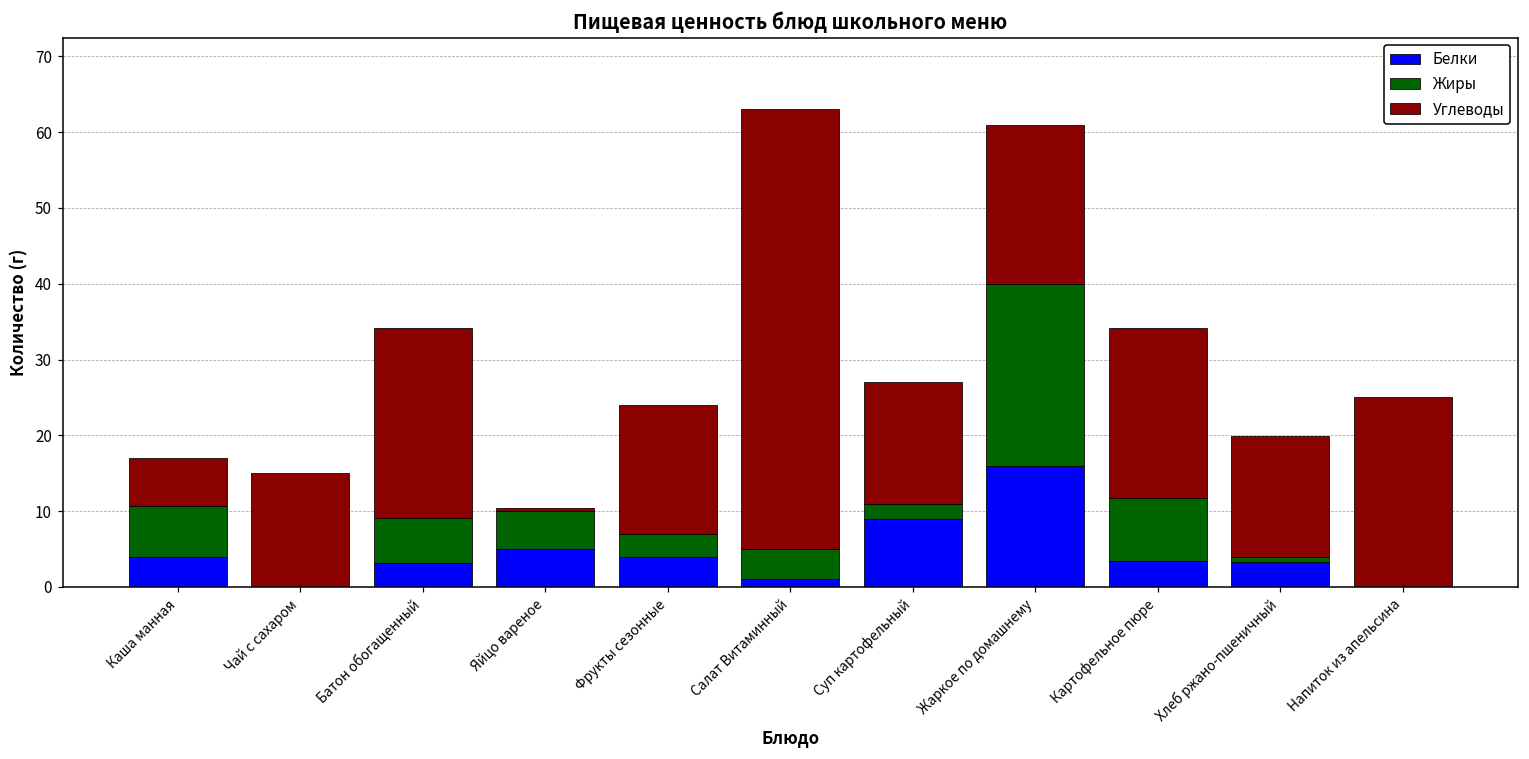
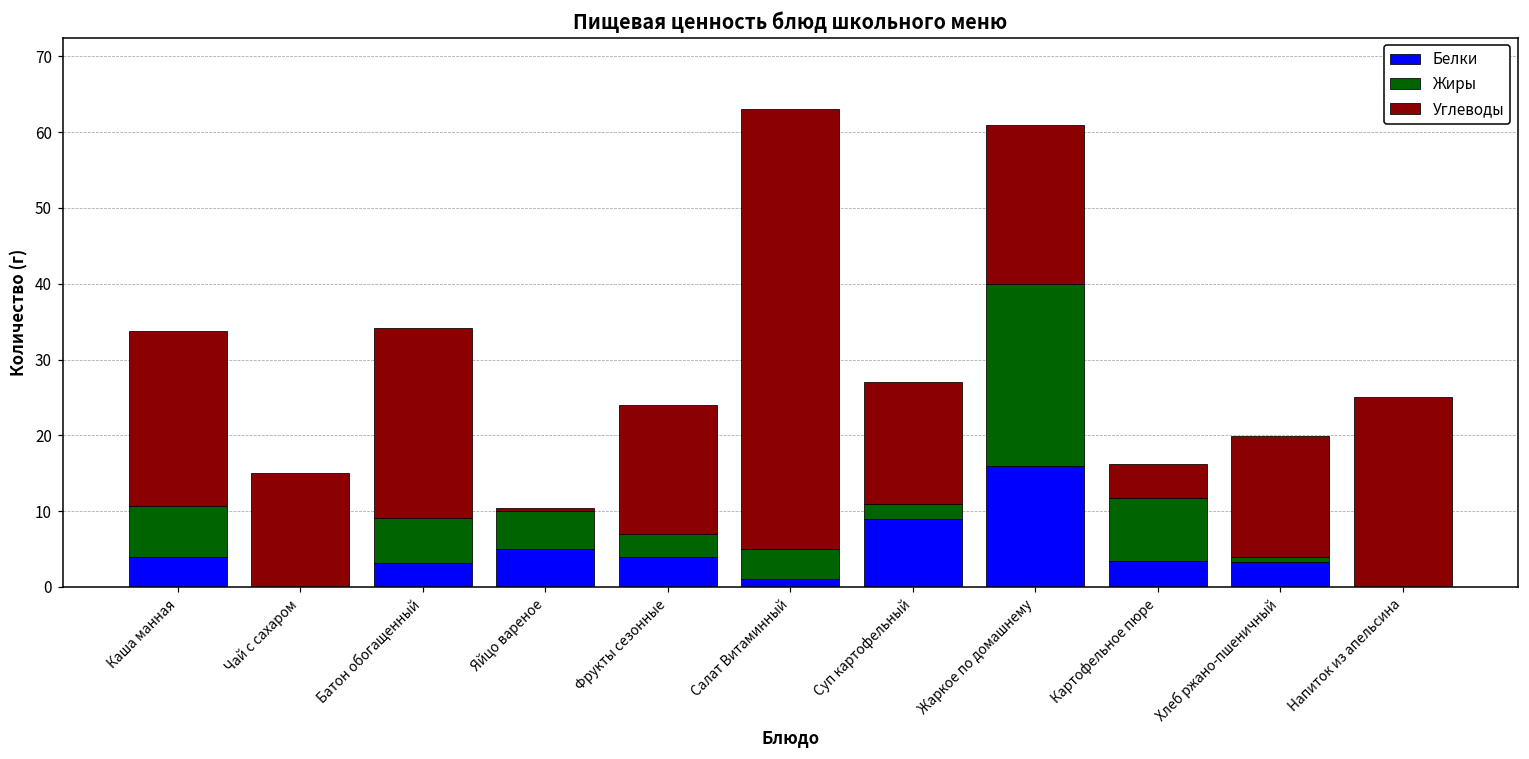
Углеводы, Каша манная: 6 -> 23
Углеводы, Картофельное пюре: 22 -> 5
